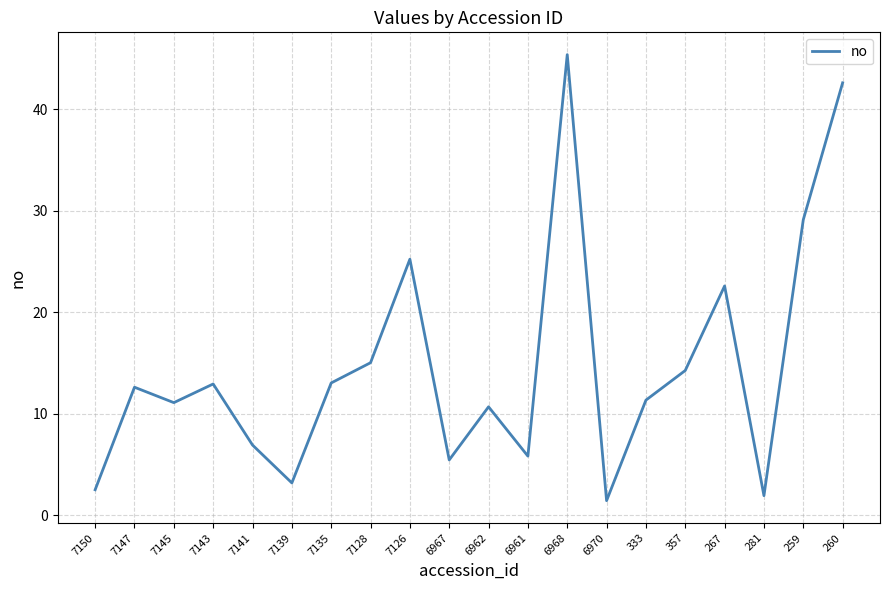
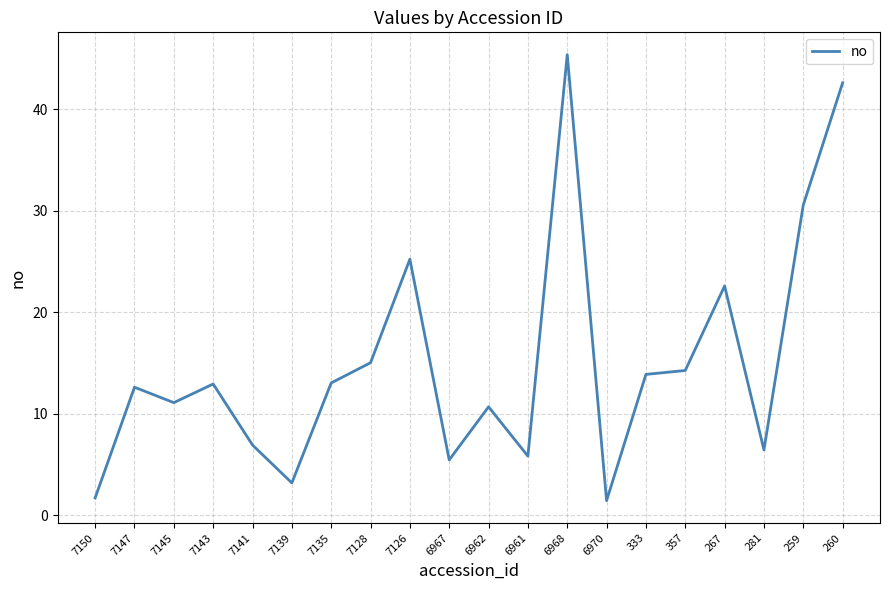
7150: 2.5 -> 1.7
333: 11.3 -> 13.9
281: 1.9 -> 6.4
259: 29.1 -> 30.6
